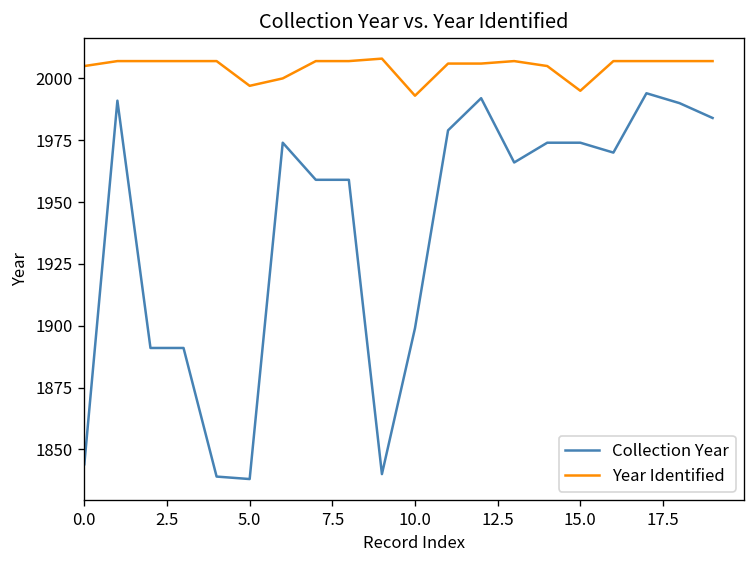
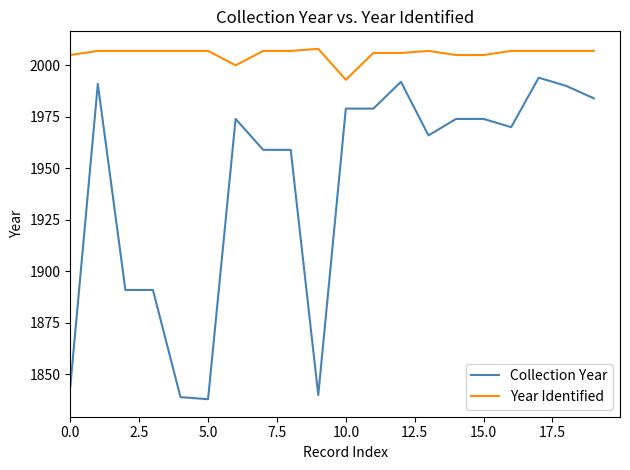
Year Identified, 5.0: 1997 -> 2007
Collection Year, 10.0: 1899 -> 1979
Year Identified, 15.0: 1995 -> 2005
